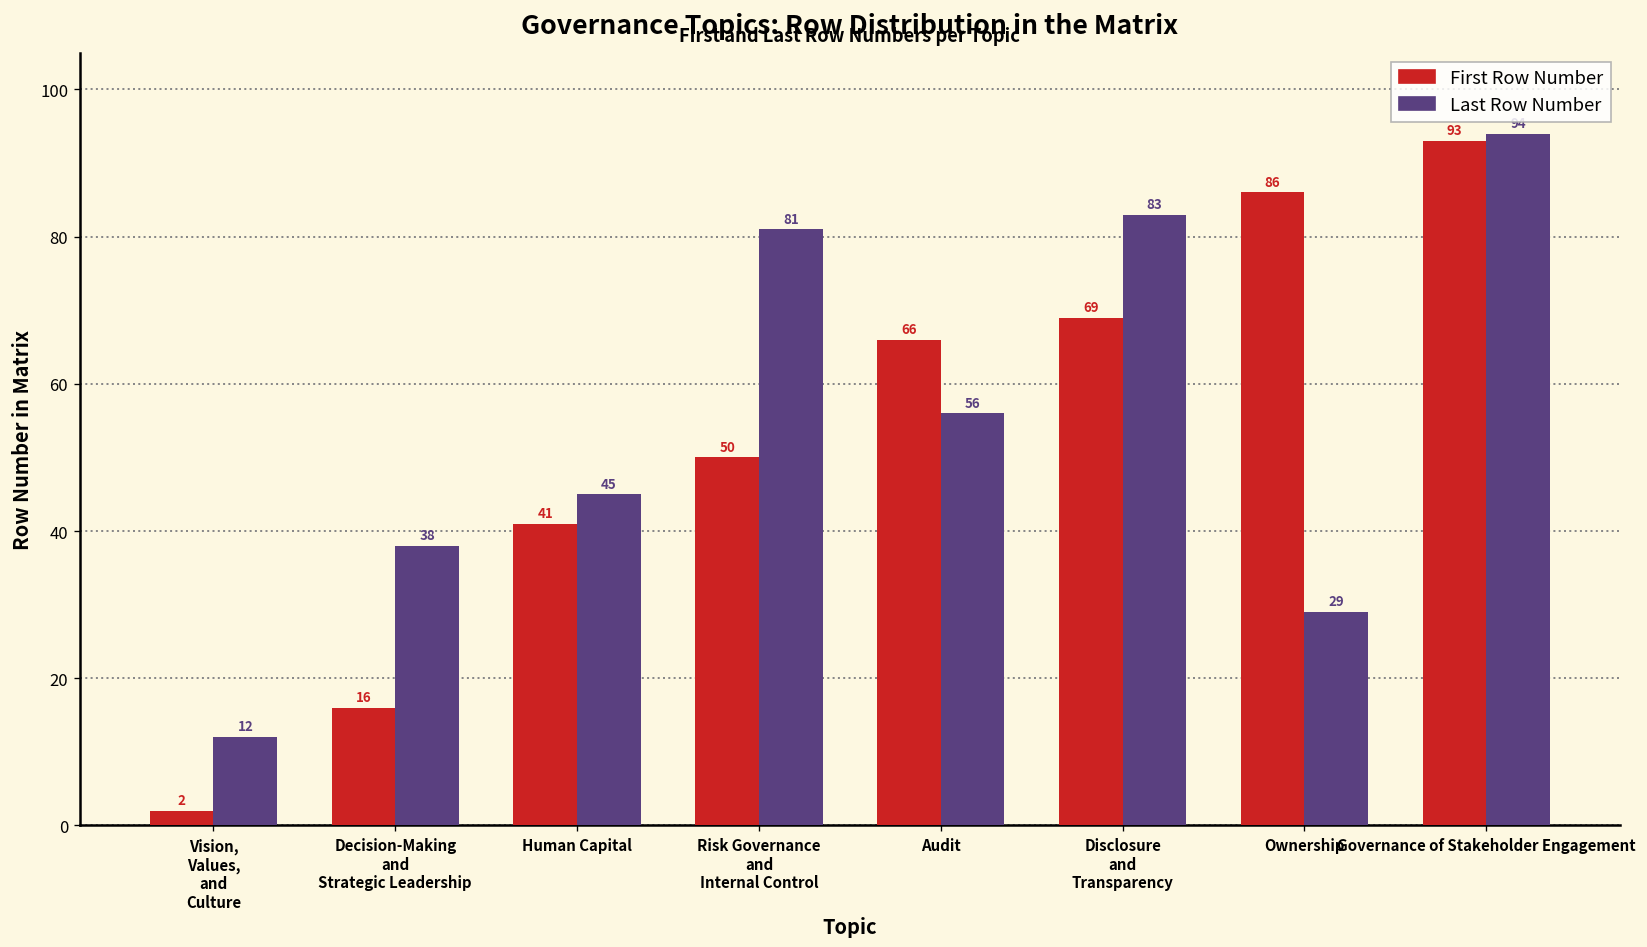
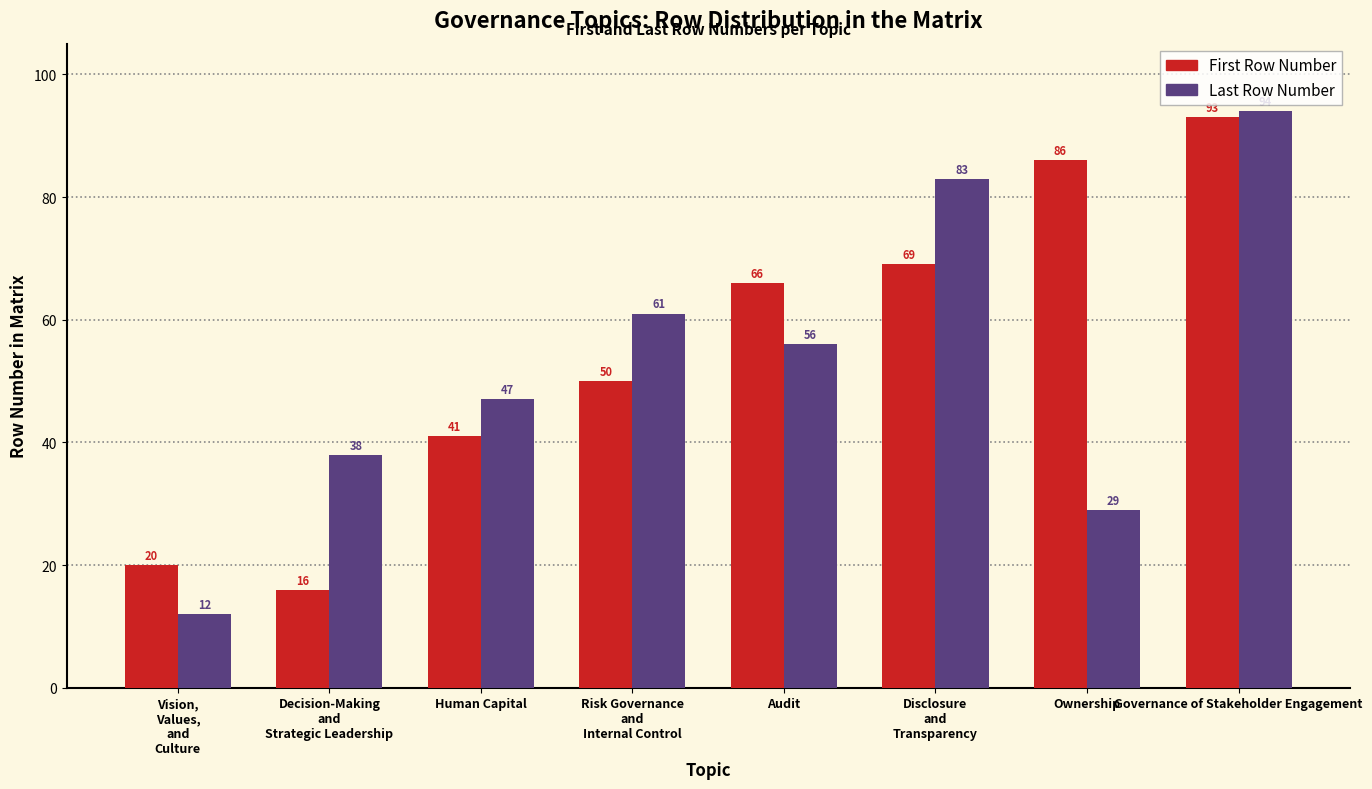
First Row Number, Vision, Values, and Culture: 2 -> 20
Last Row Number, Human Capital: 45 -> 47
Last Row Number, Risk Governance and Internal Control: 81 -> 61
